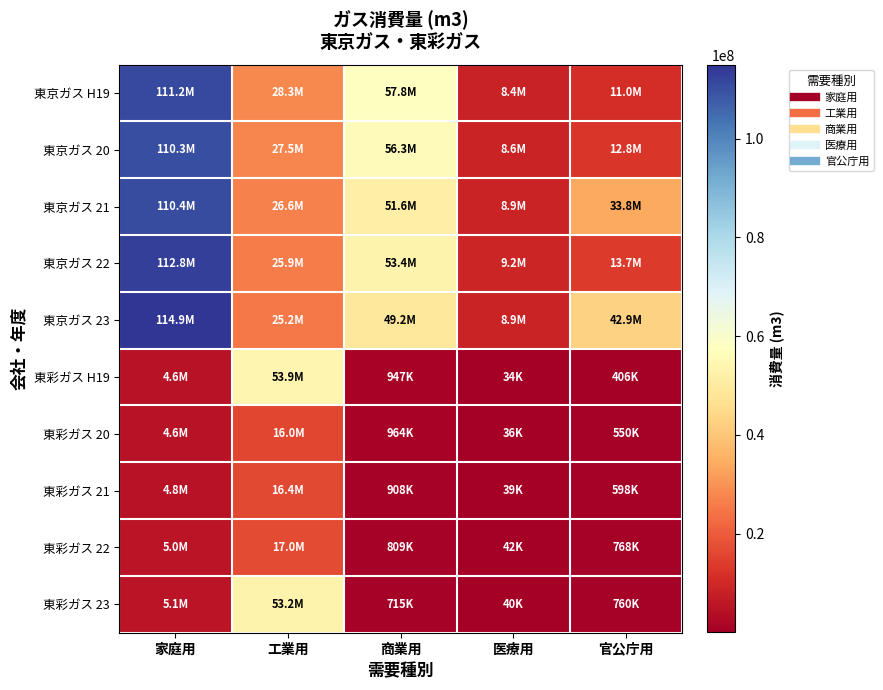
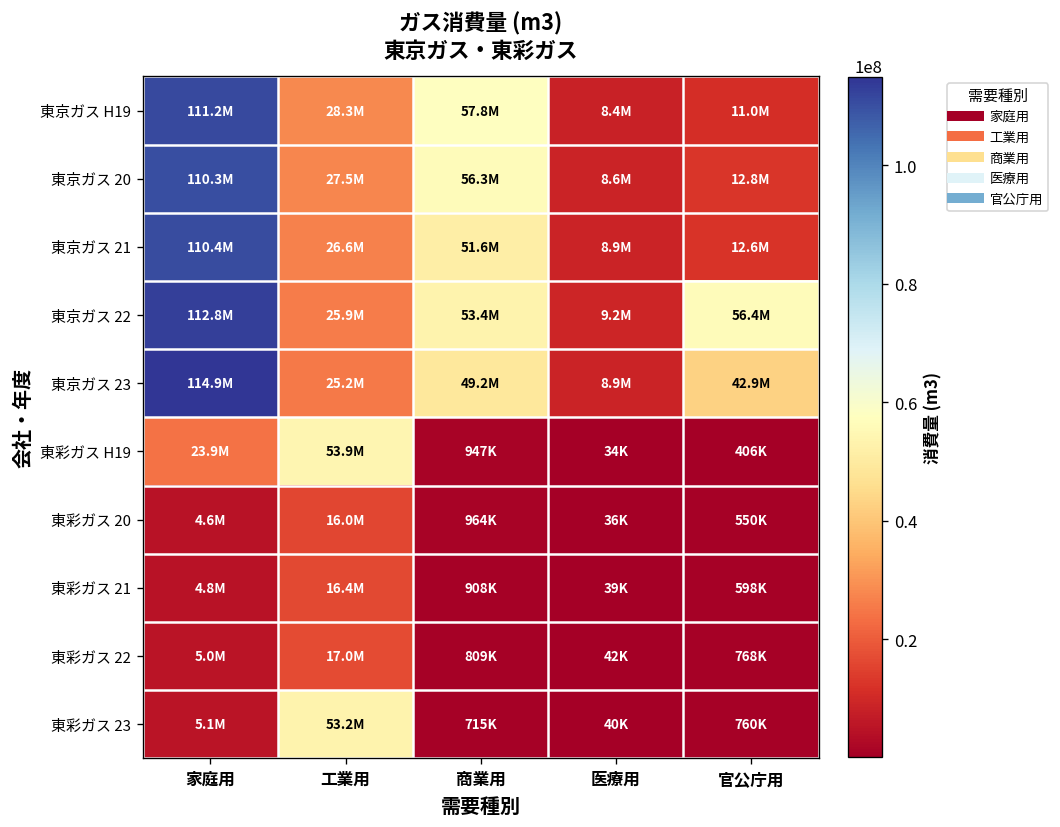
東京ガス 21, 官公庁用: 33.8M -> 12.6M
東京ガス 22, 官公庁用: 13.7M -> 56.4M
東彩ガス H19, 家庭用: 4.6M -> 23.9M
